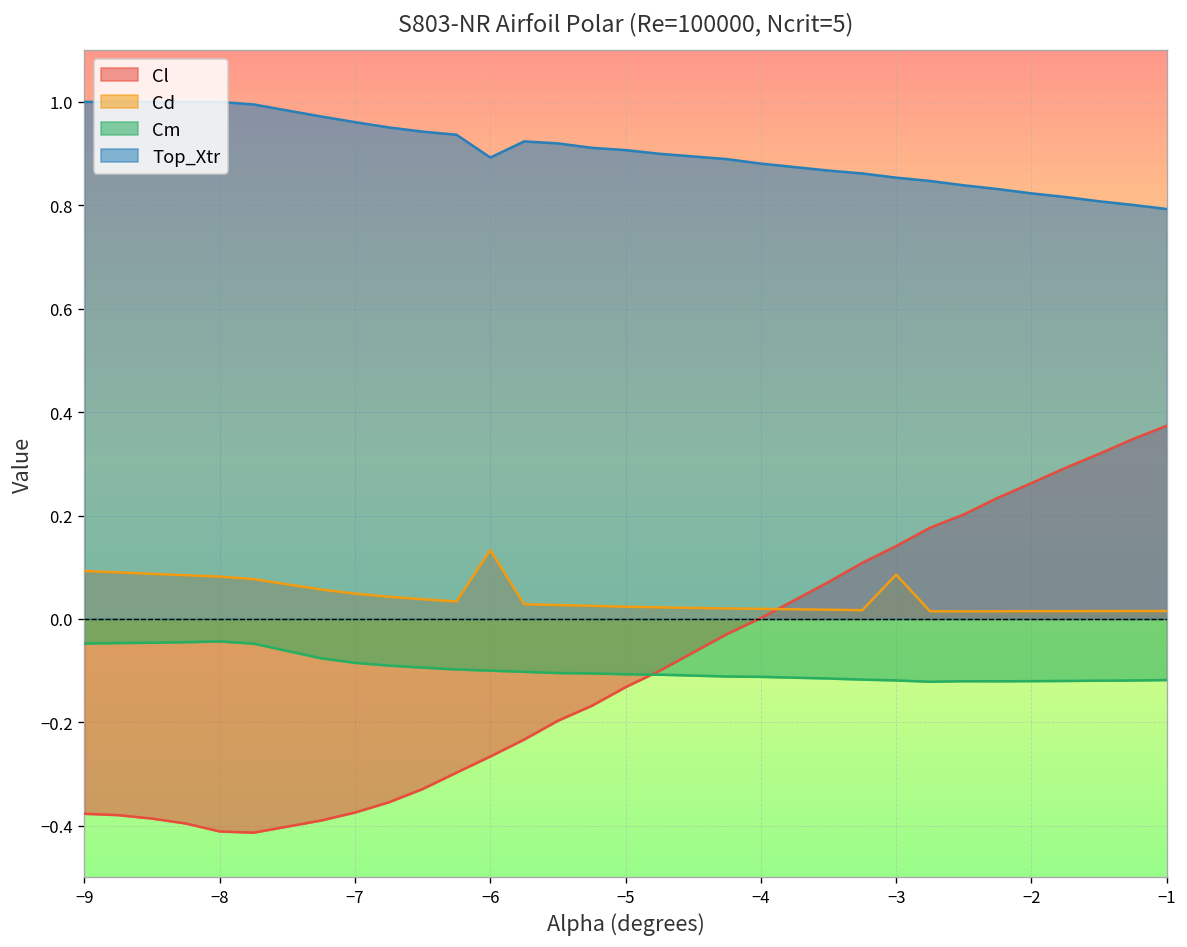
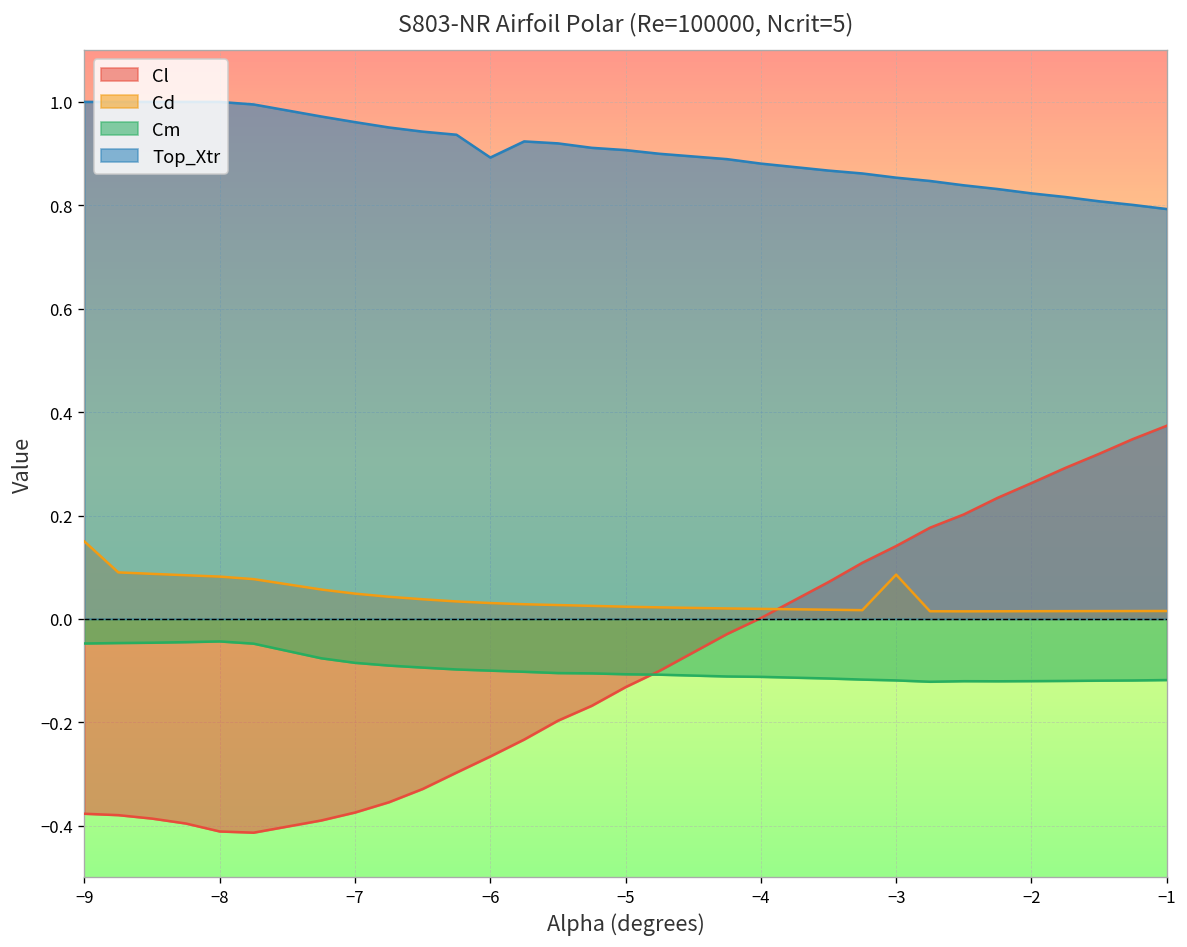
Cd, −9: 0.09 -> 0.15
Cd, −6: 0.13 -> 0.03
